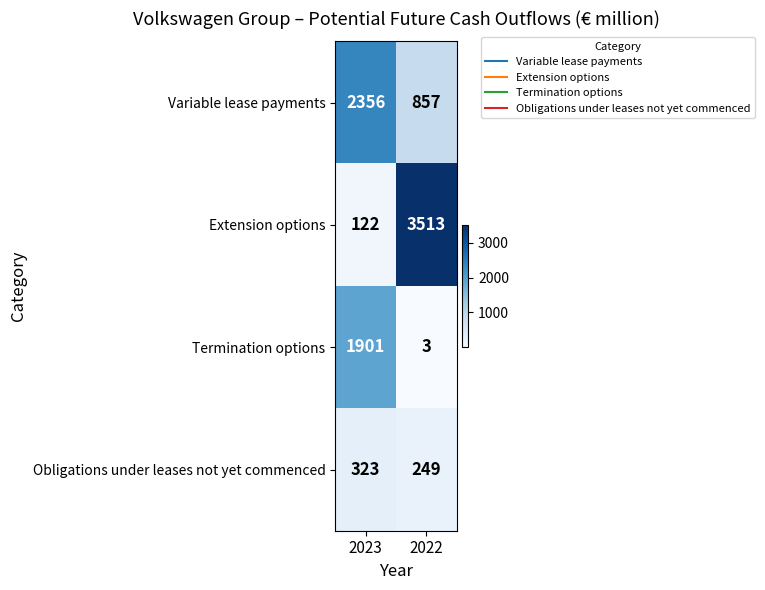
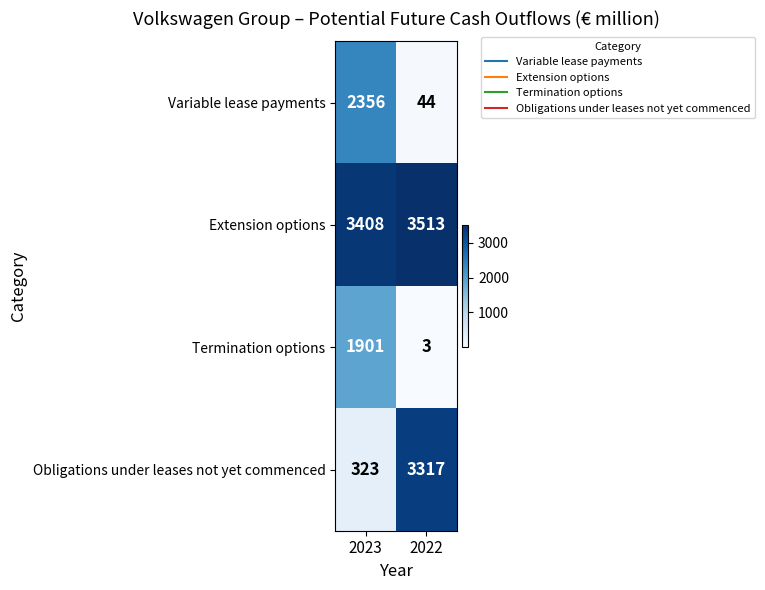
Variable lease payments, 2022: 857 -> 44
Extension options, 2023: 122 -> 3408
Obligations under leases not yet commenced, 2022: 249 -> 3317
